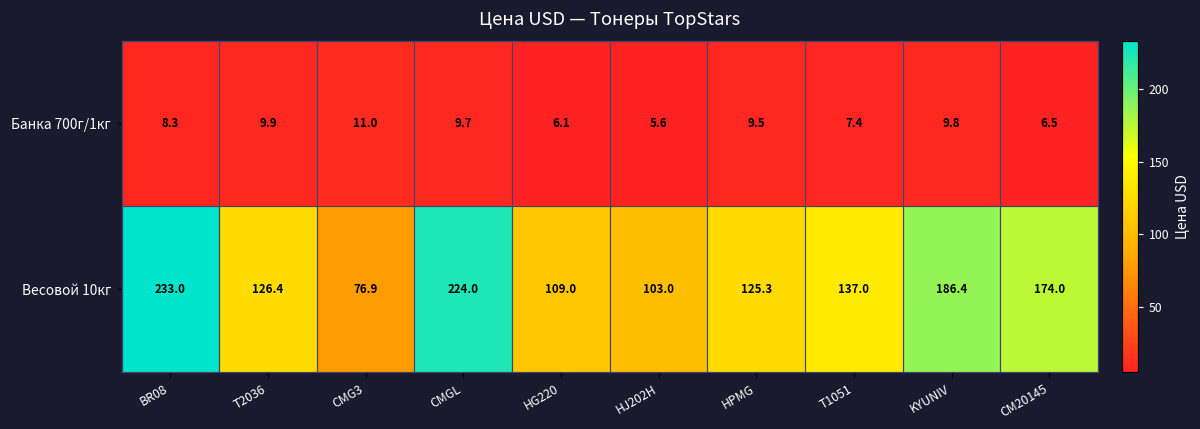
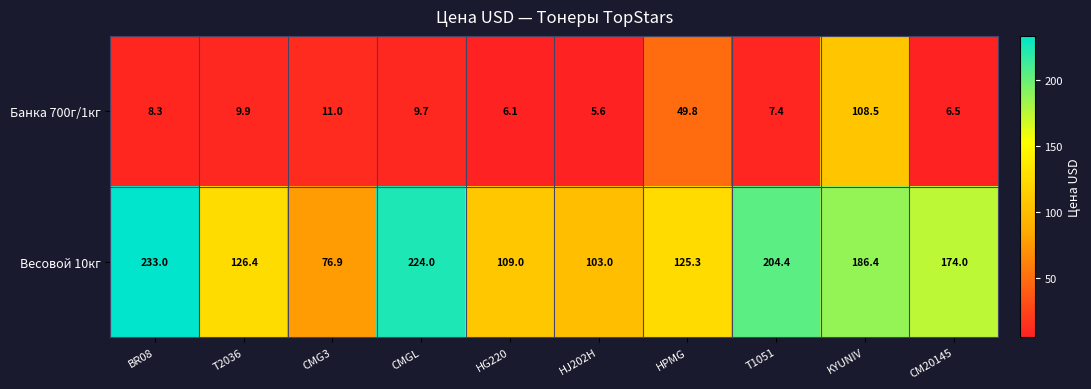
Банка 700г/1кг, HPMG: 9.5 -> 49.8
Банка 700г/1кг, KYUNIV: 9.8 -> 108.5
Весовой 10кг, T1051: 137.0 -> 204.4
